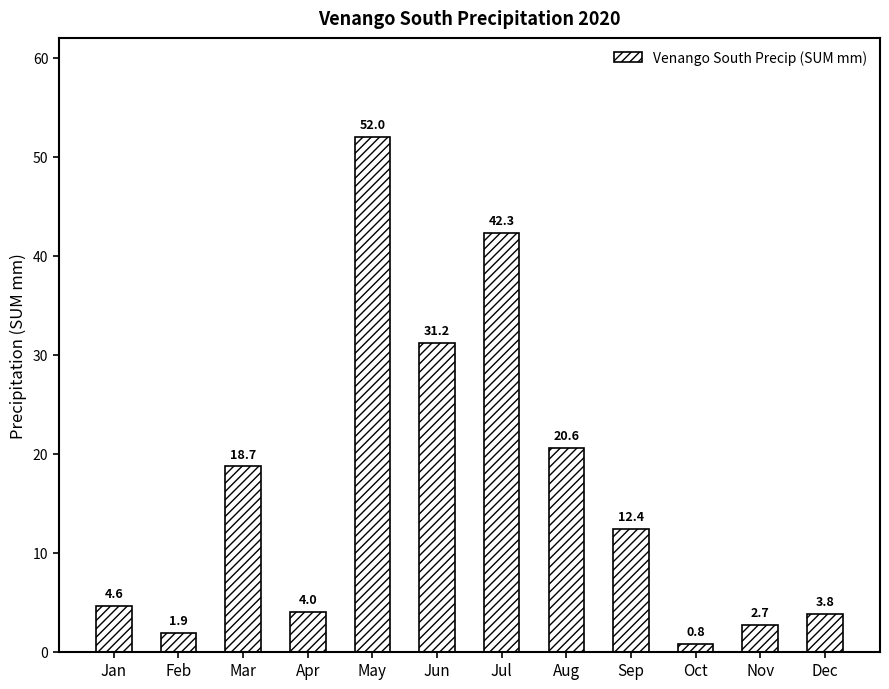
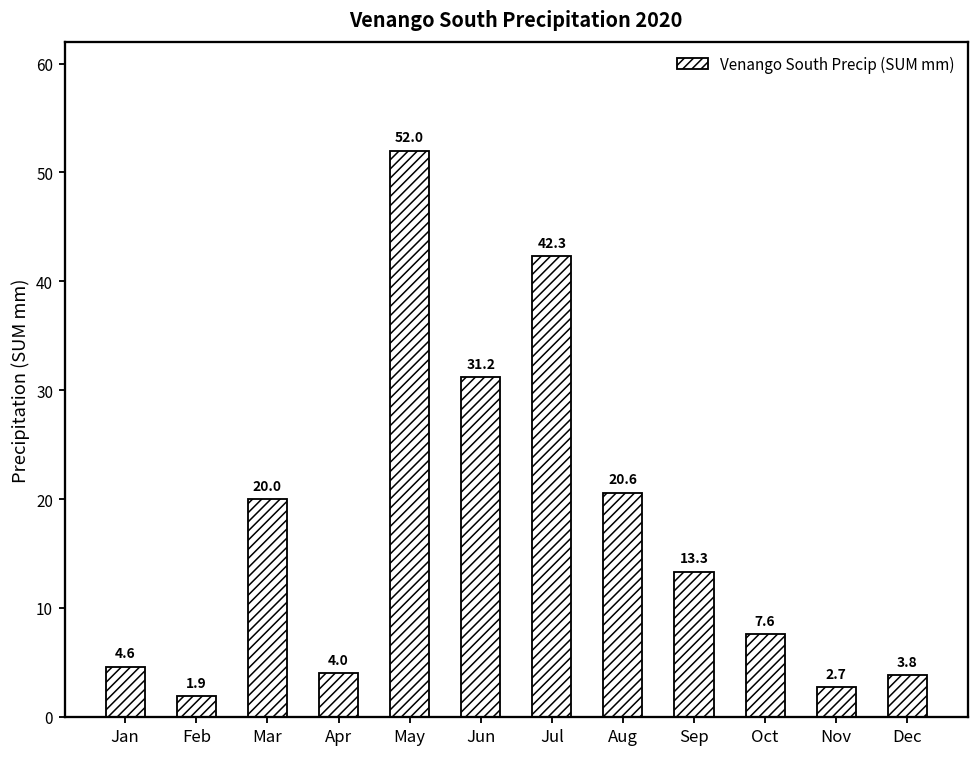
Mar: 18.7 -> 20.0
Sep: 12.4 -> 13.3
Oct: 0.8 -> 7.6
